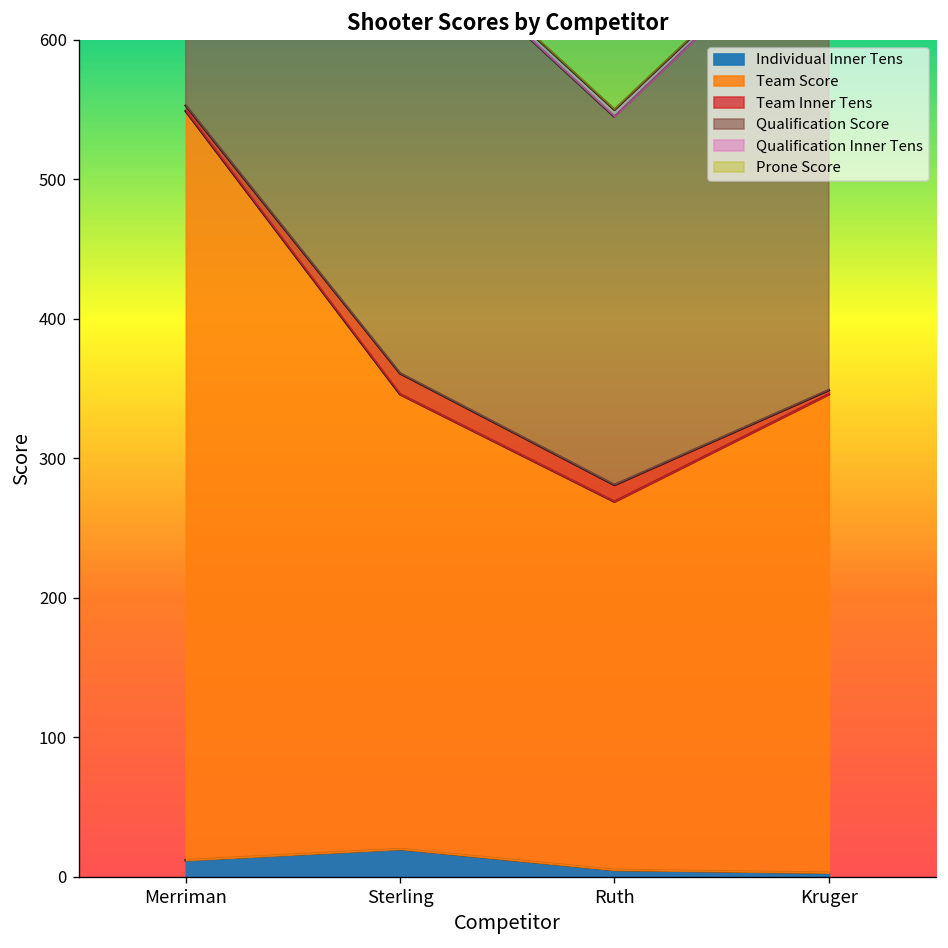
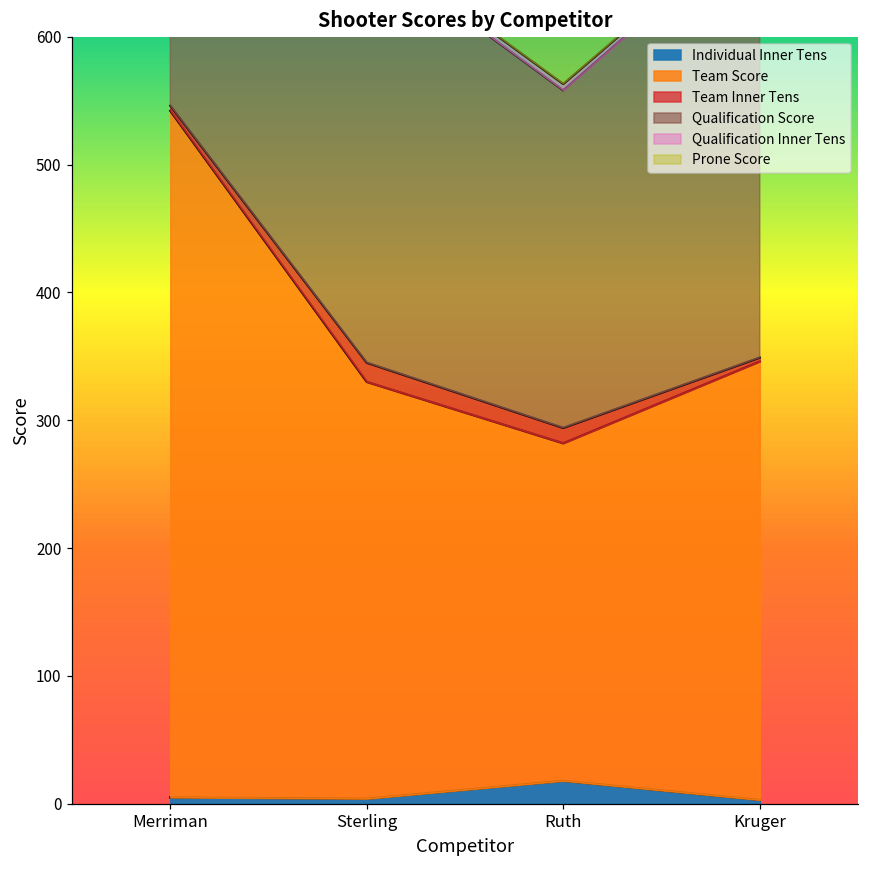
Individual Inner Tens, Merriman: 12 -> 5
Individual Inner Tens, Sterling: 20 -> 4
Individual Inner Tens, Ruth: 5 -> 18
